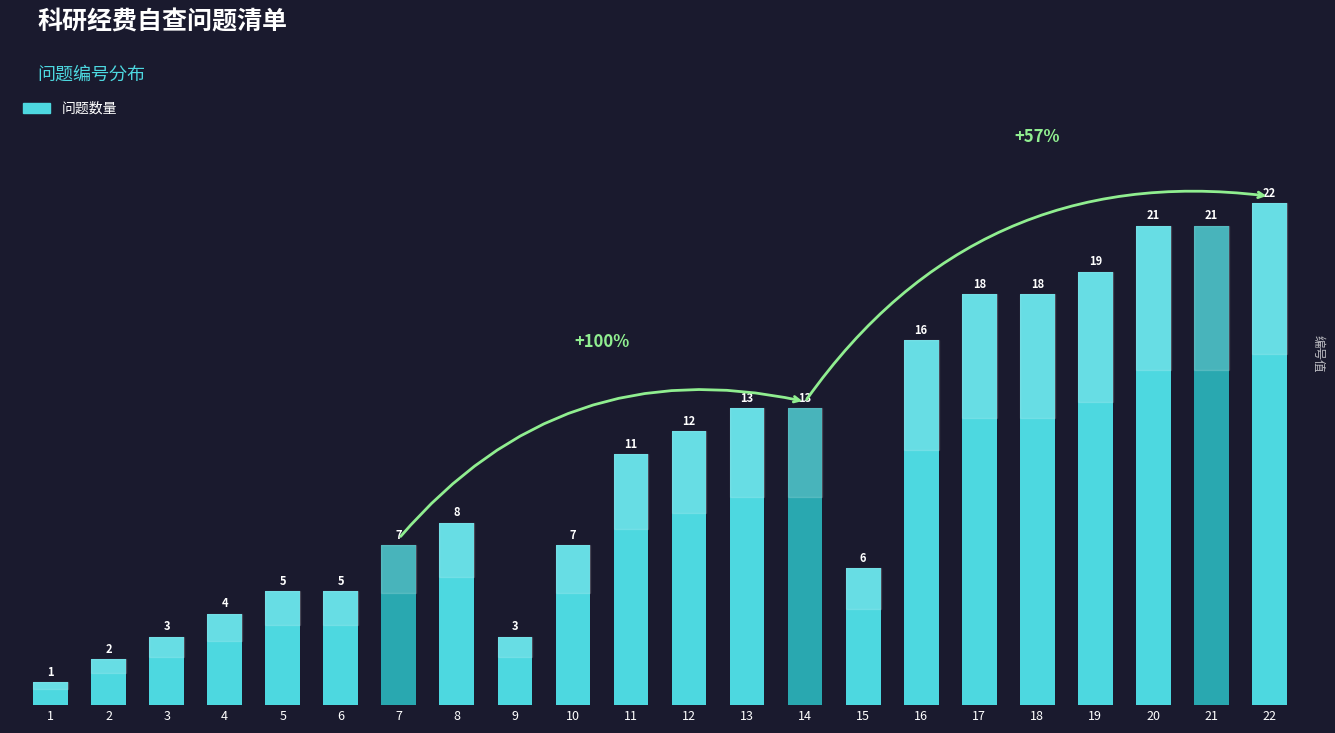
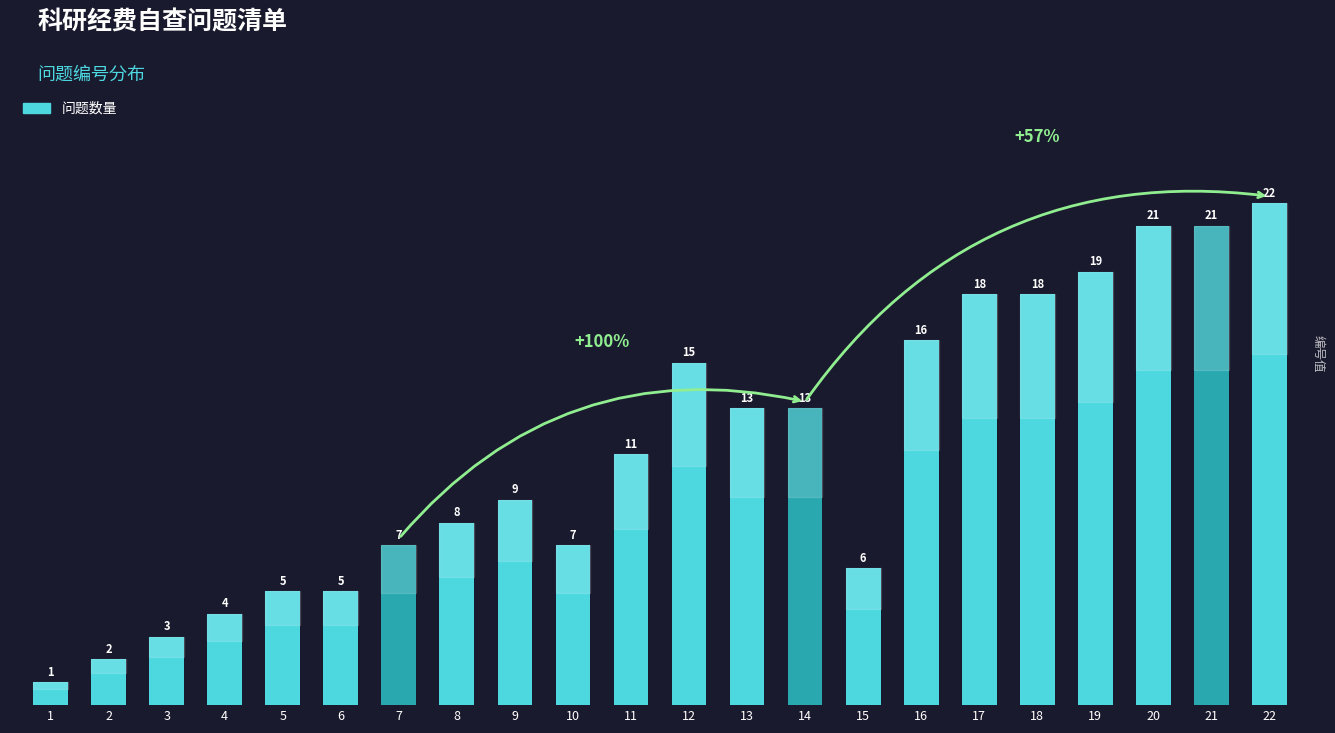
9: 3 -> 9
12: 12 -> 15
